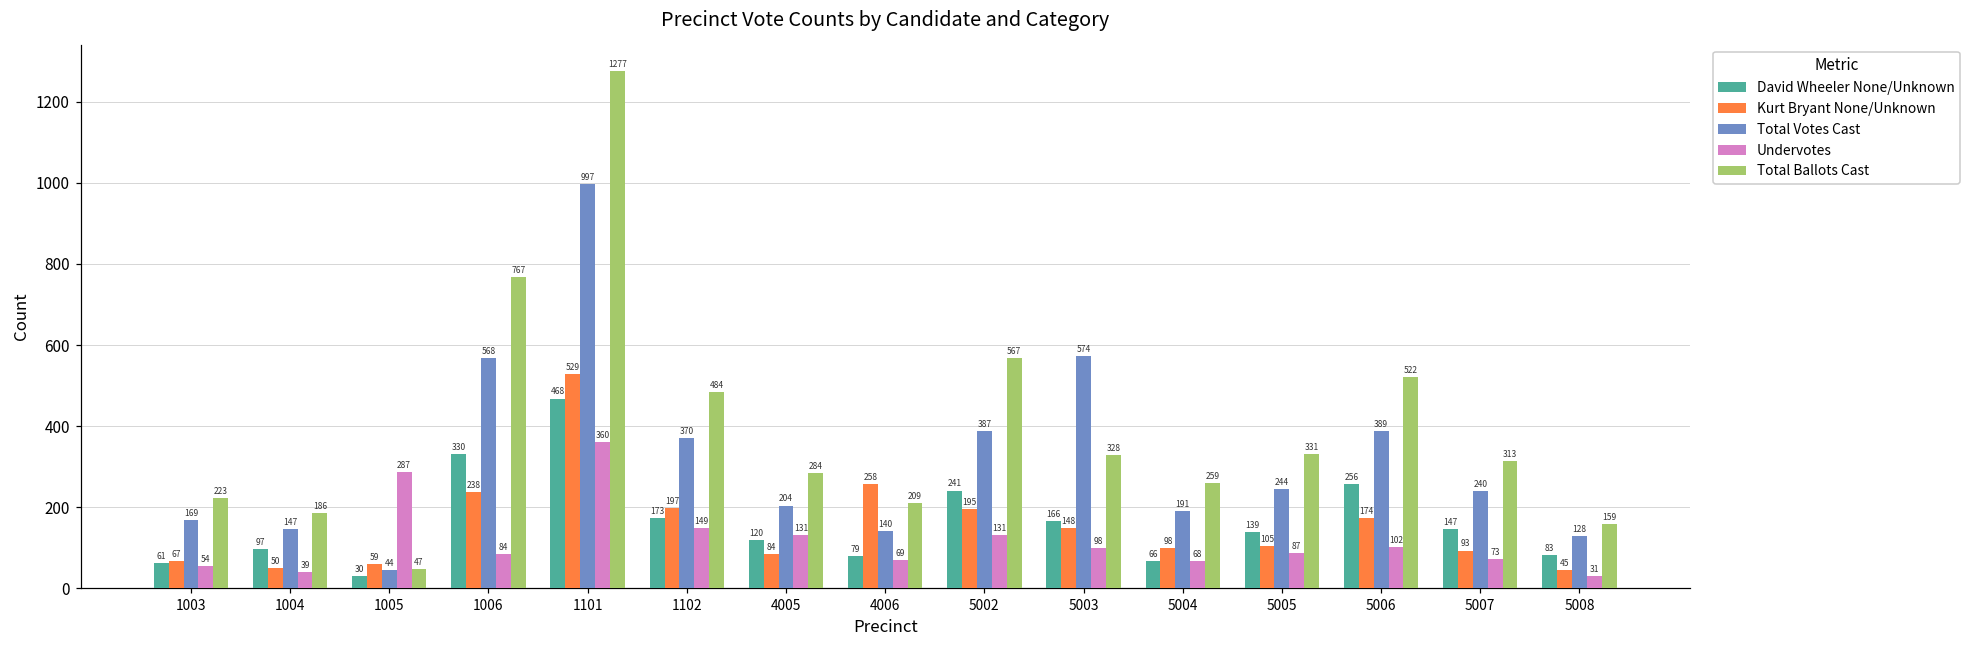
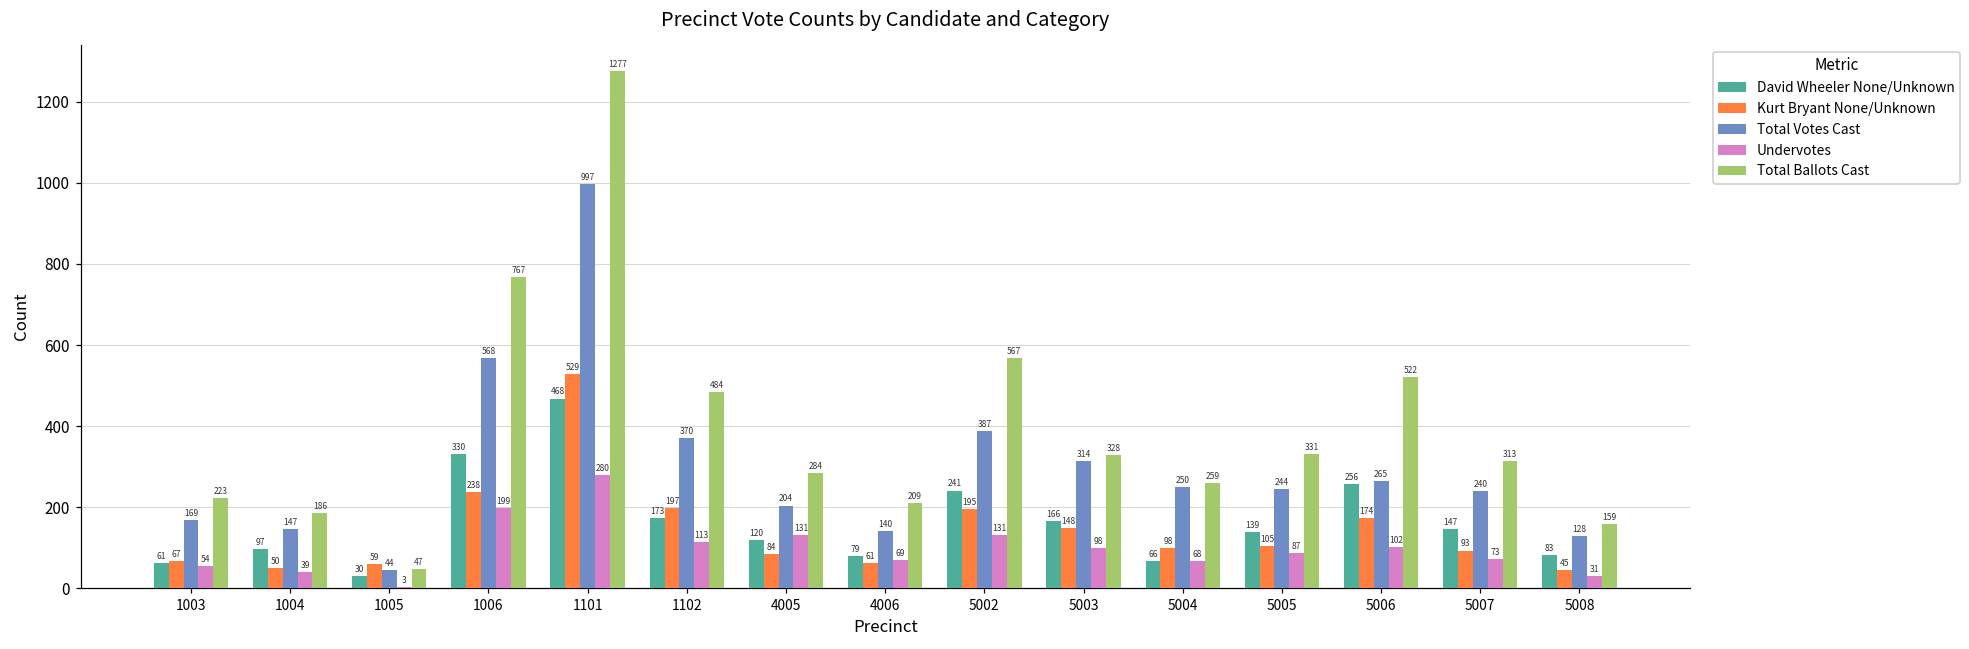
Undervotes, 1005: 287 -> 3
Undervotes, 1006: 84 -> 199
Undervotes, 1101: 360 -> 280
Undervotes, 1102: 149 -> 113
Kurt Bryant None/Unknown, 4006: 258 -> 61
Total Votes Cast, 5003: 574 -> 314
Total Votes Cast, 5004: 191 -> 250
Total Votes Cast, 5006: 389 -> 265
